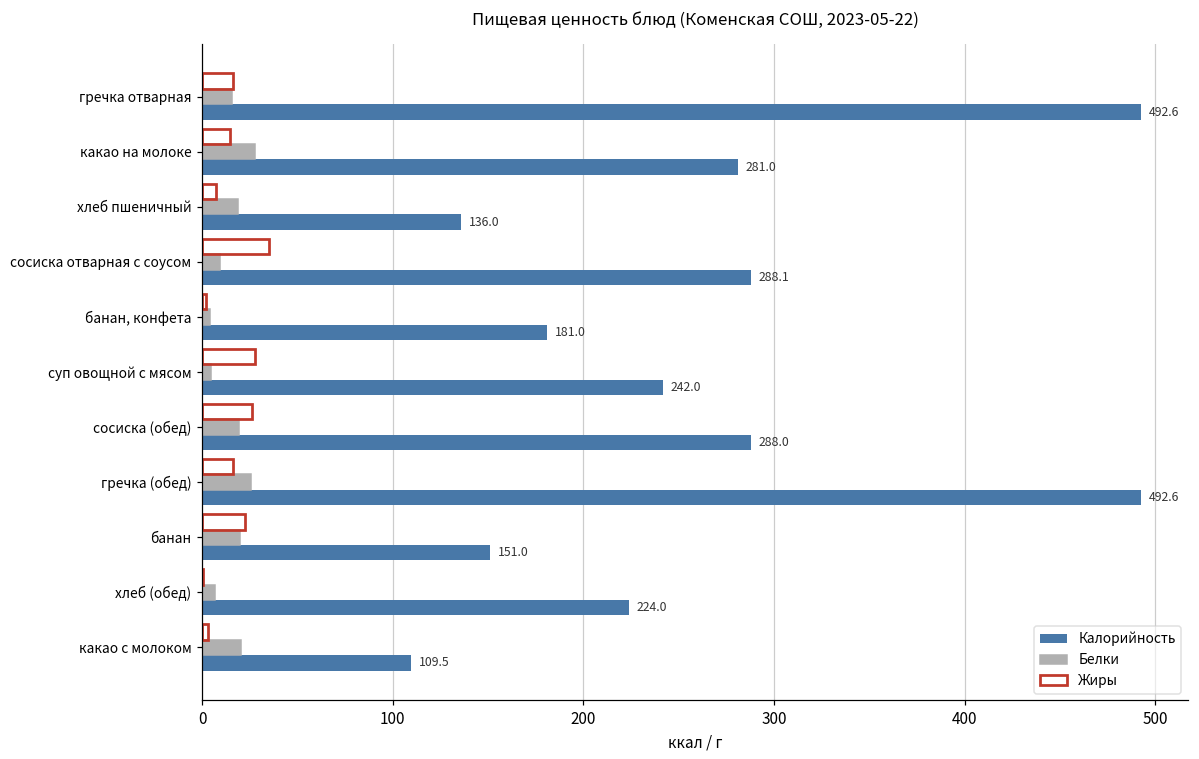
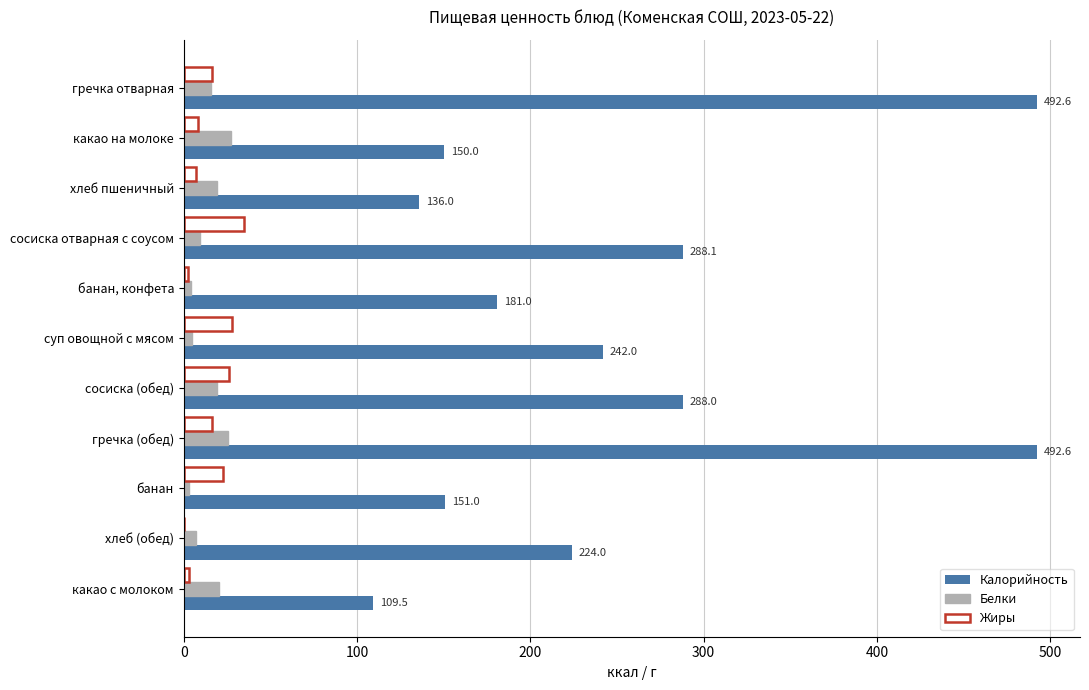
Жиры, какао на молоке: 14 -> 8
Калорийность, какао на молоке: 281.0 -> 150.0
Белки, банан: 20 -> 3
